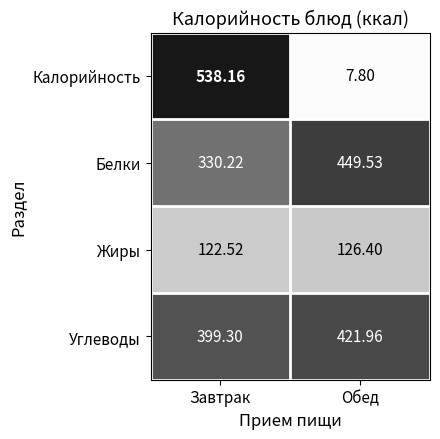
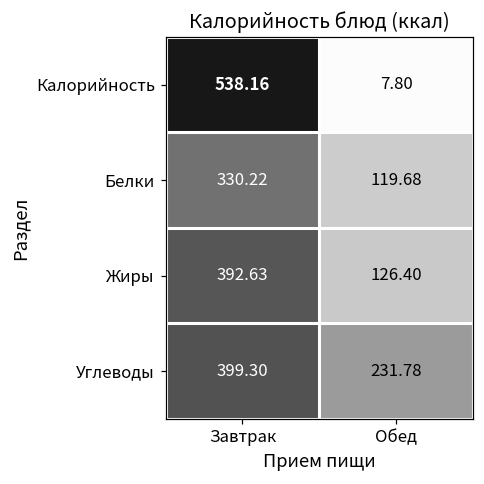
Белки, Обед: 449.53 -> 119.68
Жиры, Завтрак: 122.52 -> 392.63
Углеводы, Обед: 421.96 -> 231.78
